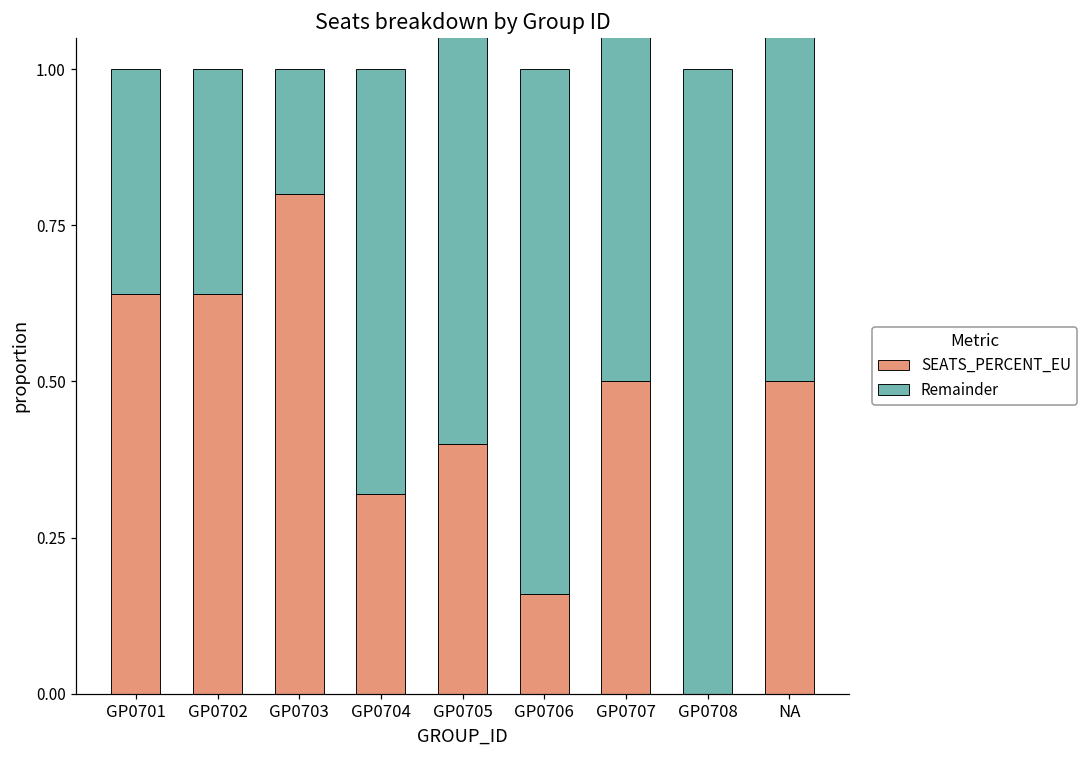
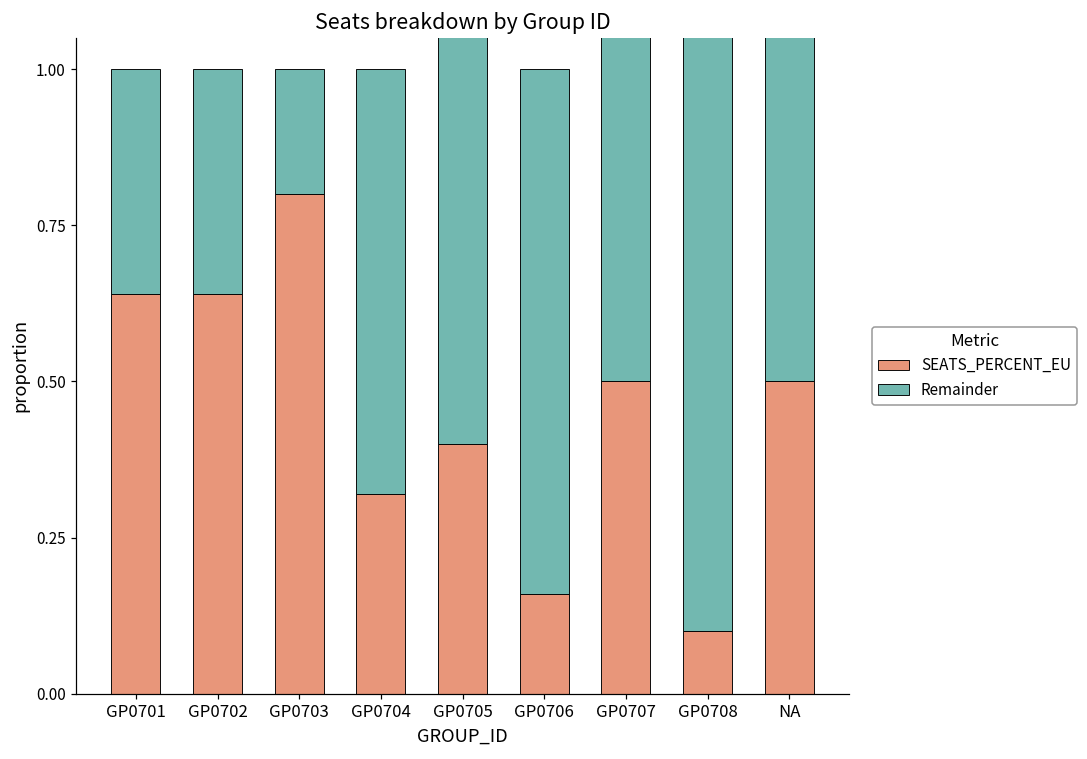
SEATS_PERCENT_EU, GP0708: 0.0 -> 0.1
